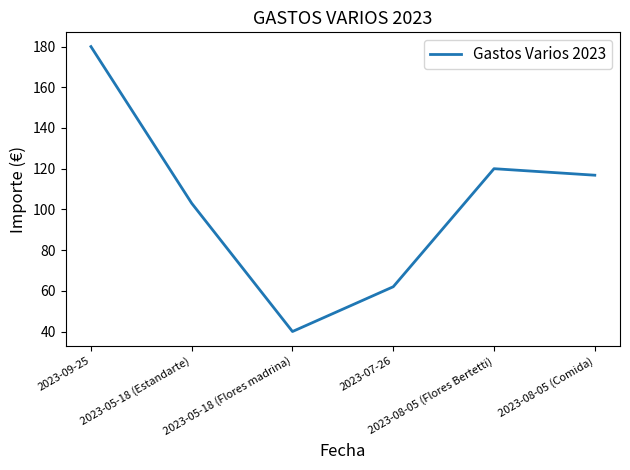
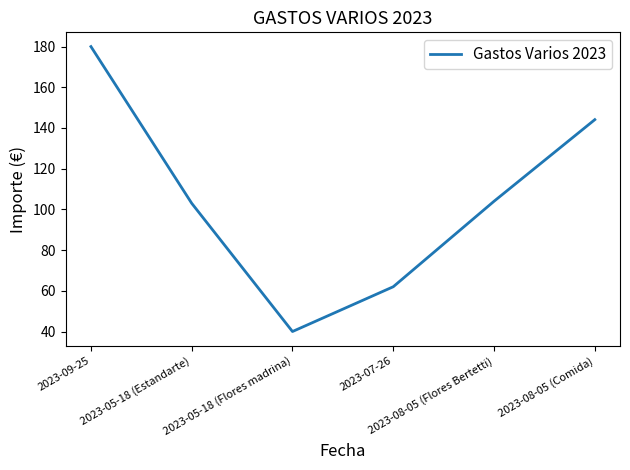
2023-08-05 (Flores Bertetti): 120 -> 104
2023-08-05 (Comida): 117 -> 144
